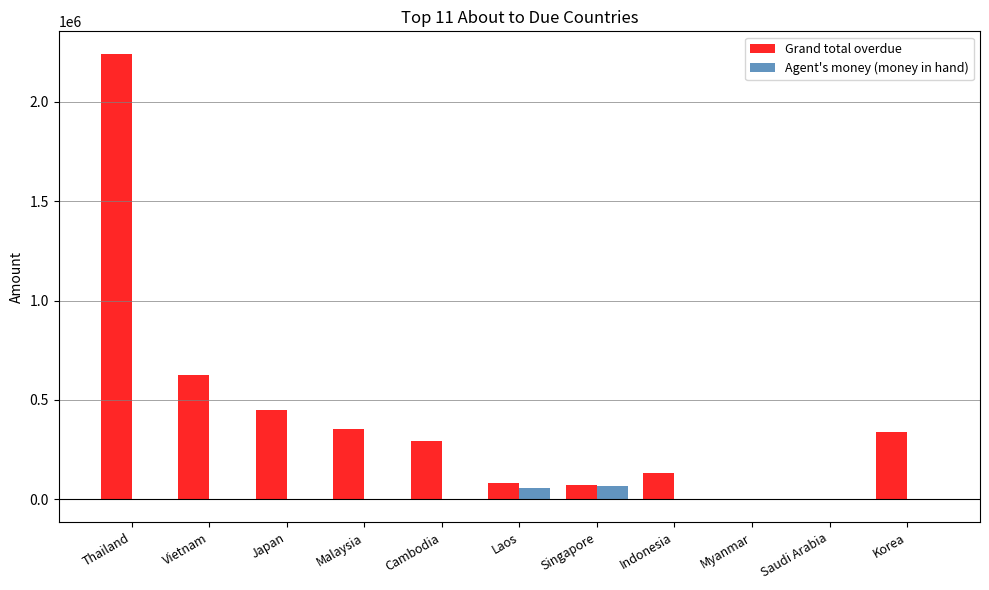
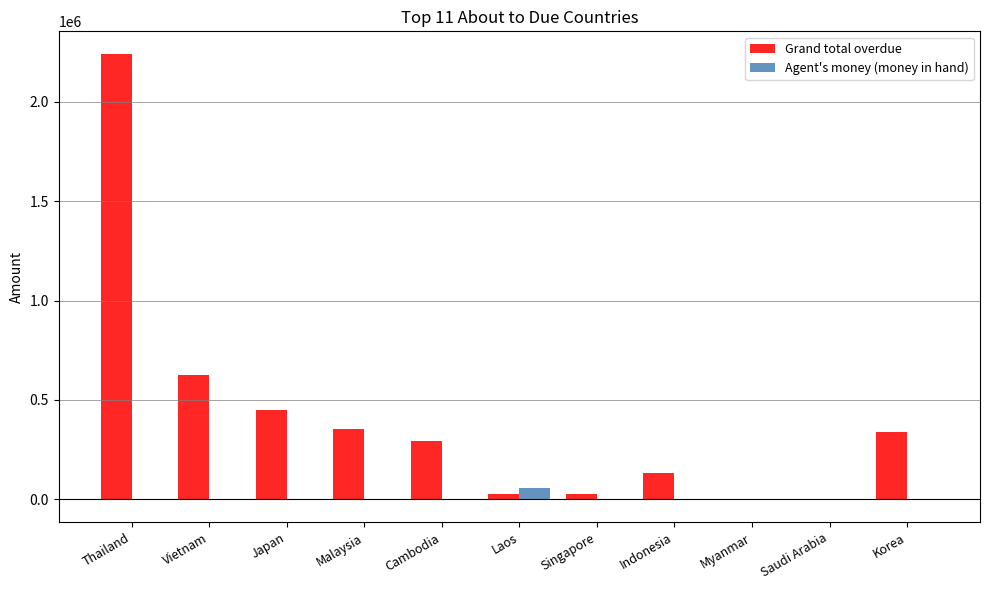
Grand total overdue, Laos: 80000 -> 30000
Grand total overdue, Singapore: 70000 -> 30000
Agent's money (money in hand), Singapore: 70000 -> 0
